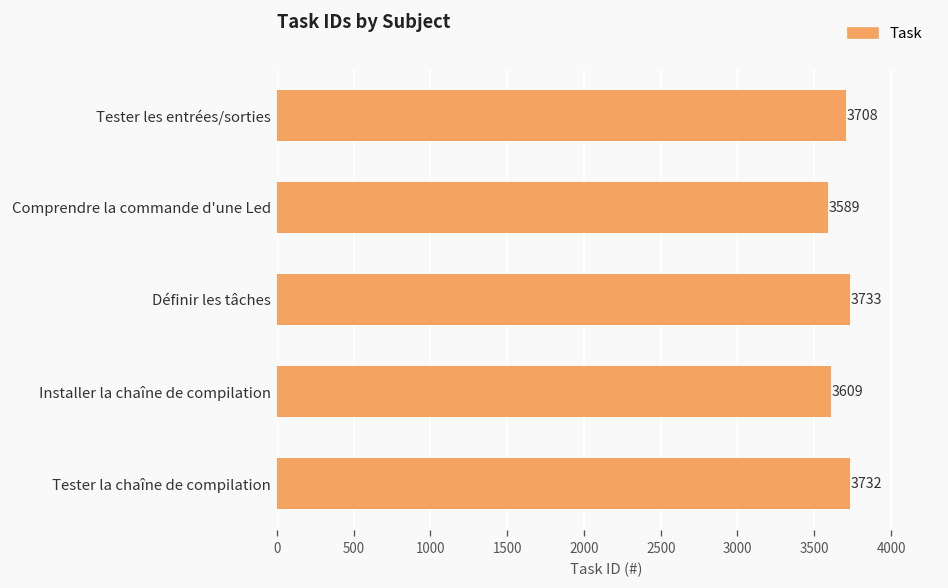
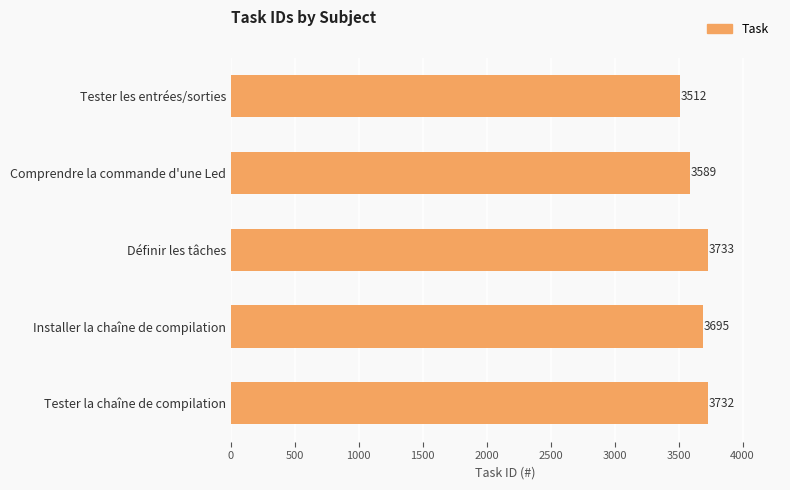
Tester les entrées/sorties: 3708 -> 3512
Installer la chaîne de compilation: 3609 -> 3695
